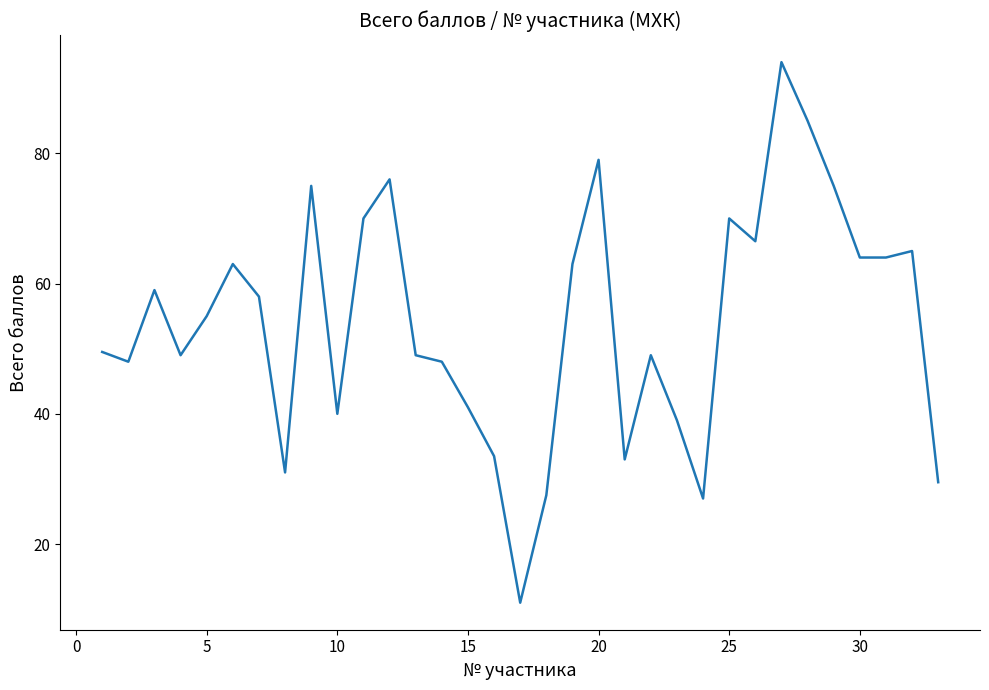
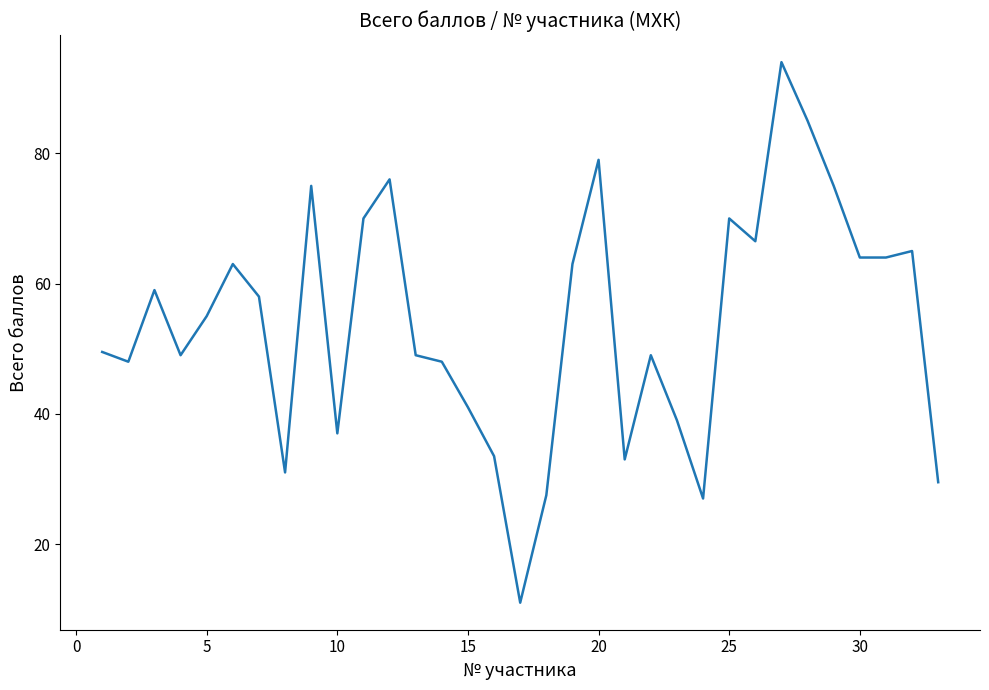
10: 40 -> 37
